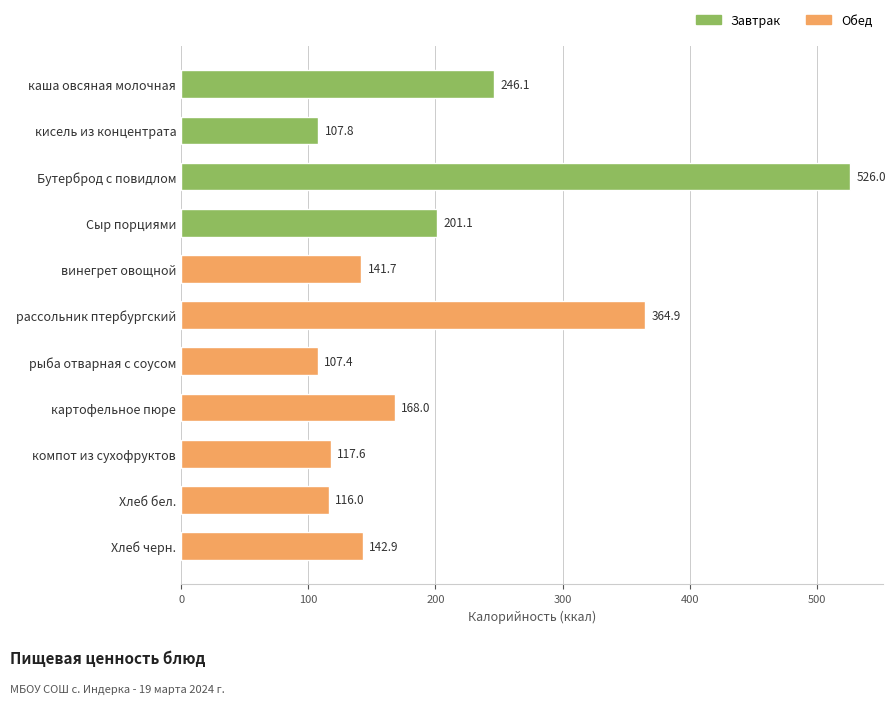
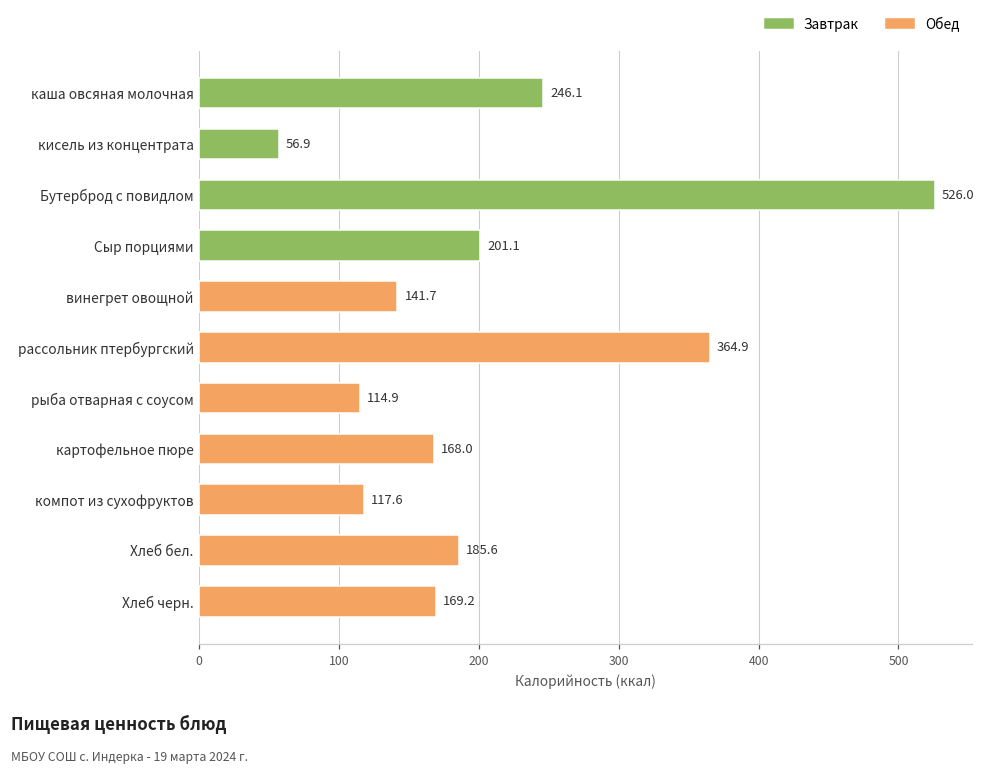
кисель из концентрата: 107.8 -> 56.9
рыба отварная с соусом: 107.4 -> 114.9
Хлеб бел.: 116.0 -> 185.6
Хлеб черн.: 142.9 -> 169.2
